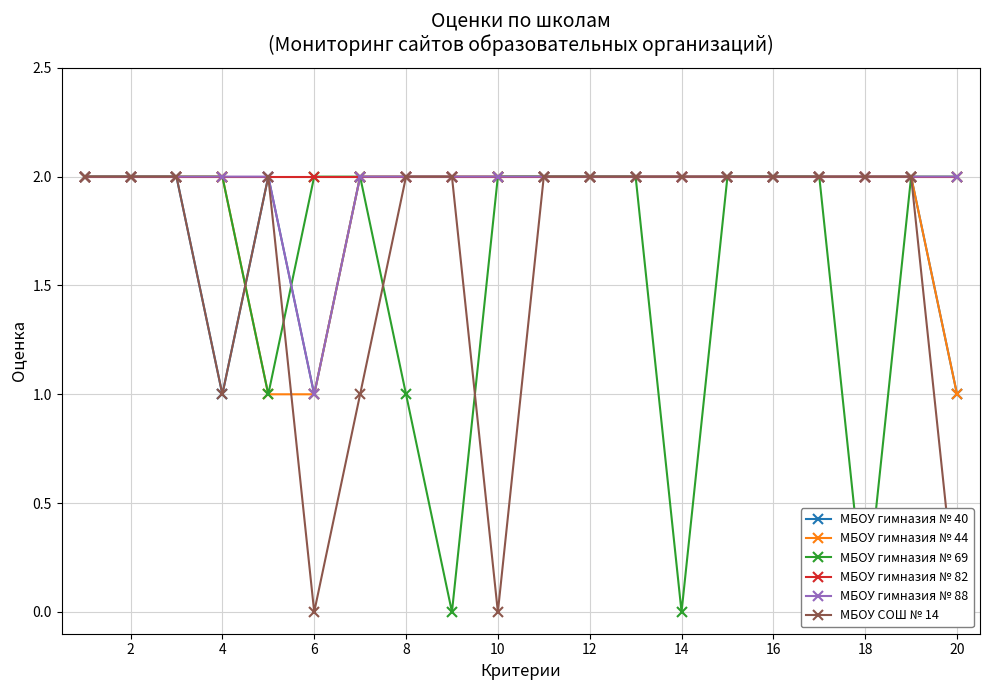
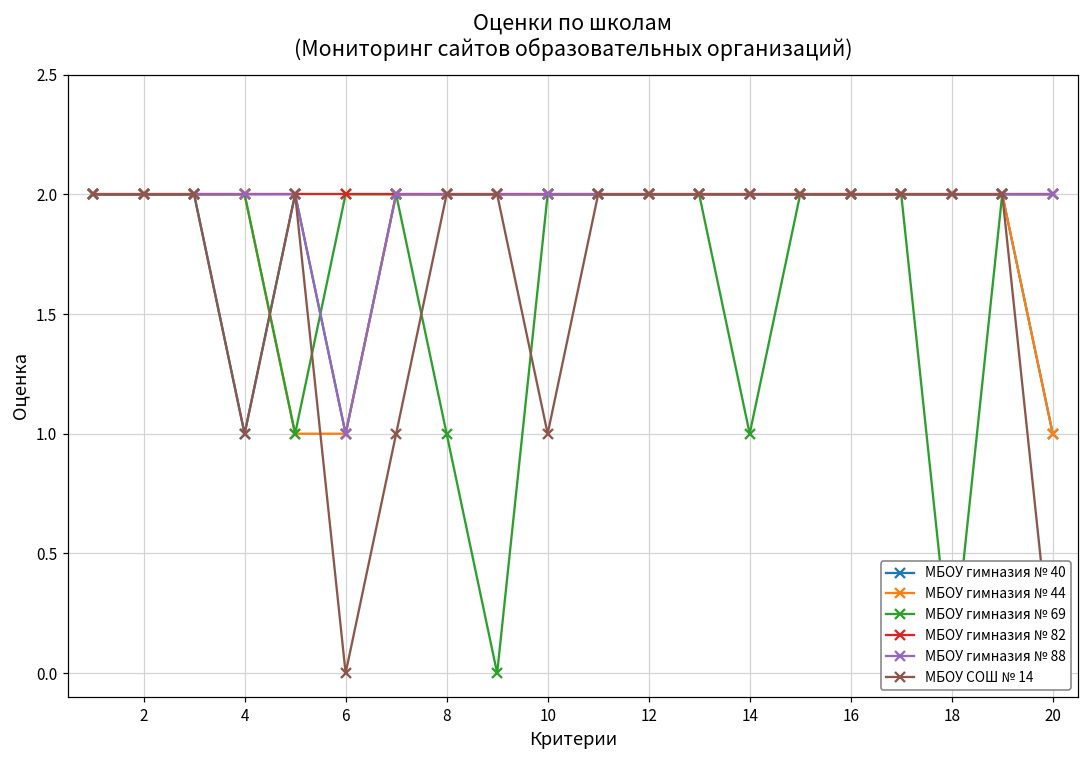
МБОУ СОШ № 14, 10: 0 -> 1
МБОУ гимназия № 69, 14: 0 -> 1
